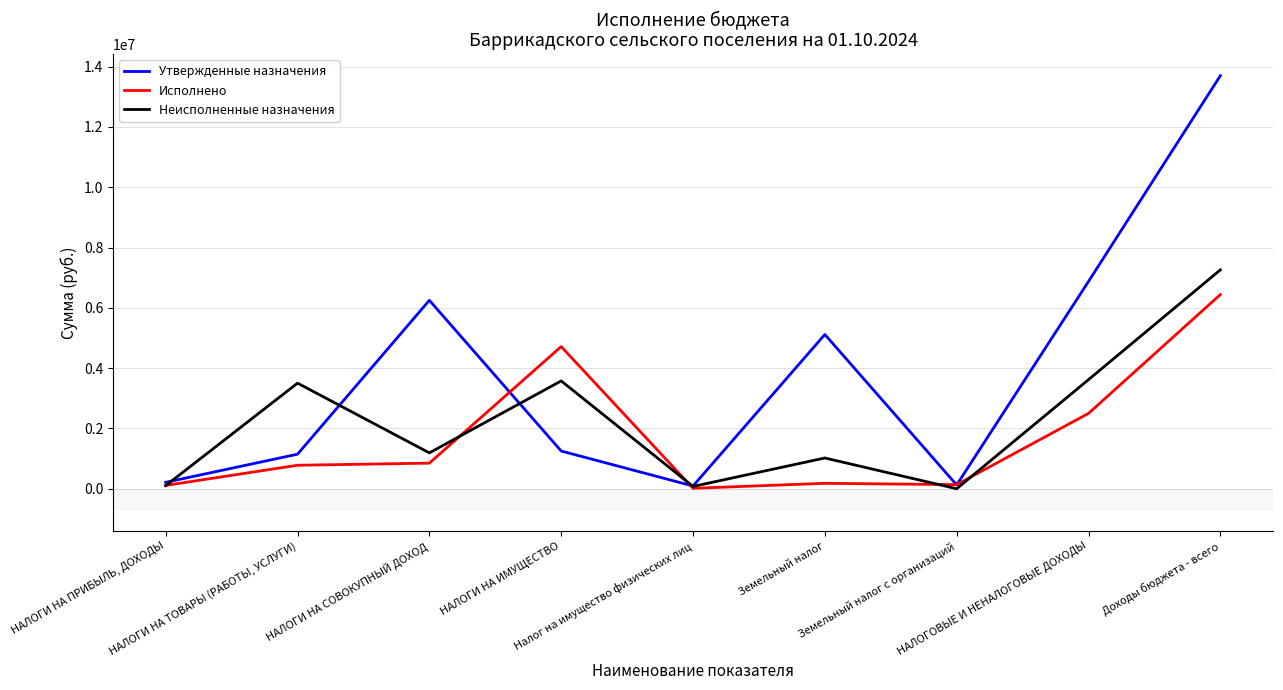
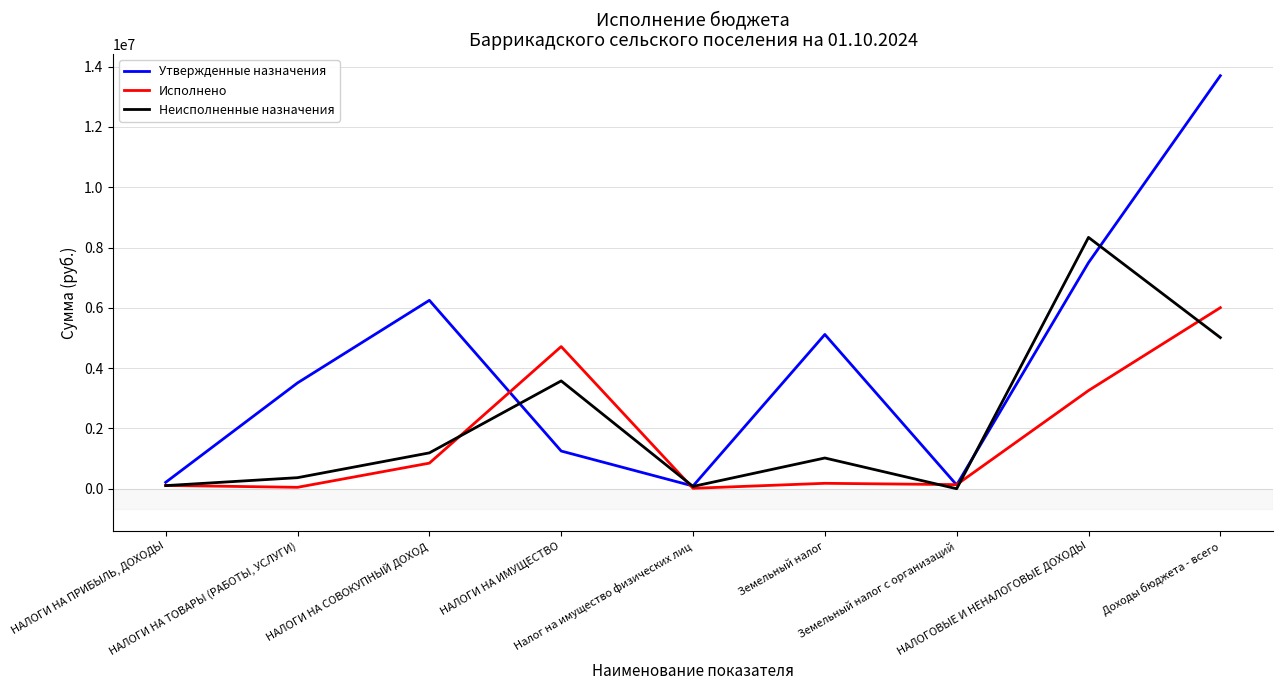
Утвержденные назначения, НАЛОГИ НА ТОВАРЫ (РАБОТЫ, УСЛУГИ): 1100000 -> 3500000
Исполнено, НАЛОГИ НА ТОВАРЫ (РАБОТЫ, УСЛУГИ): 800000 -> 0
Неисполненные назначения, НАЛОГИ НА ТОВАРЫ (РАБОТЫ, УСЛУГИ): 3500000 -> 400000
Утвержденные назначения, НАЛОГОВЫЕ И НЕНАЛОГОВЫЕ ДОХОДЫ: 6900000 -> 7500000
Исполнено, НАЛОГОВЫЕ И НЕНАЛОГОВЫЕ ДОХОДЫ: 2500000 -> 3300000
Неисполненные назначения, НАЛОГОВЫЕ И НЕНАЛОГОВЫЕ ДОХОДЫ: 3600000 -> 8300000
Исполнено, Доходы бюджета - всего: 6400000 -> 6000000
Неисполненные назначения, Доходы бюджета - всего: 7300000 -> 5000000
